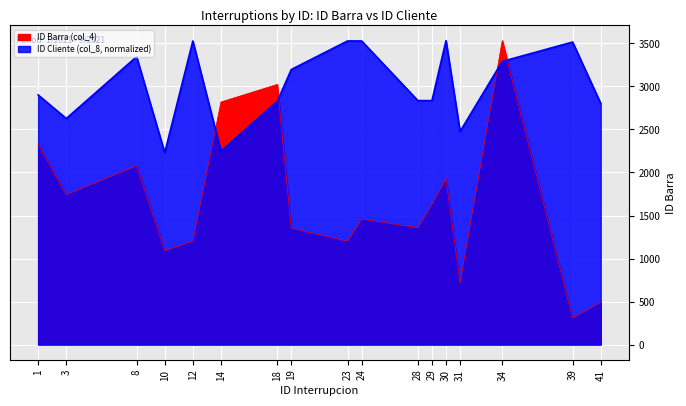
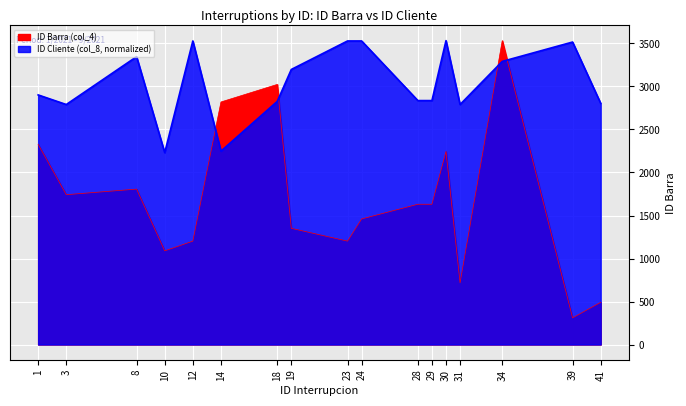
ID Cliente (col_8, normalized), 3: 2600 -> 2800
ID Barra (col_4), 8: 2100 -> 1800
ID Barra (col_4), 28: 1400 -> 1600
ID Barra (col_4), 30: 1900 -> 2200
ID Cliente (col_8, normalized), 31: 2500 -> 2800
